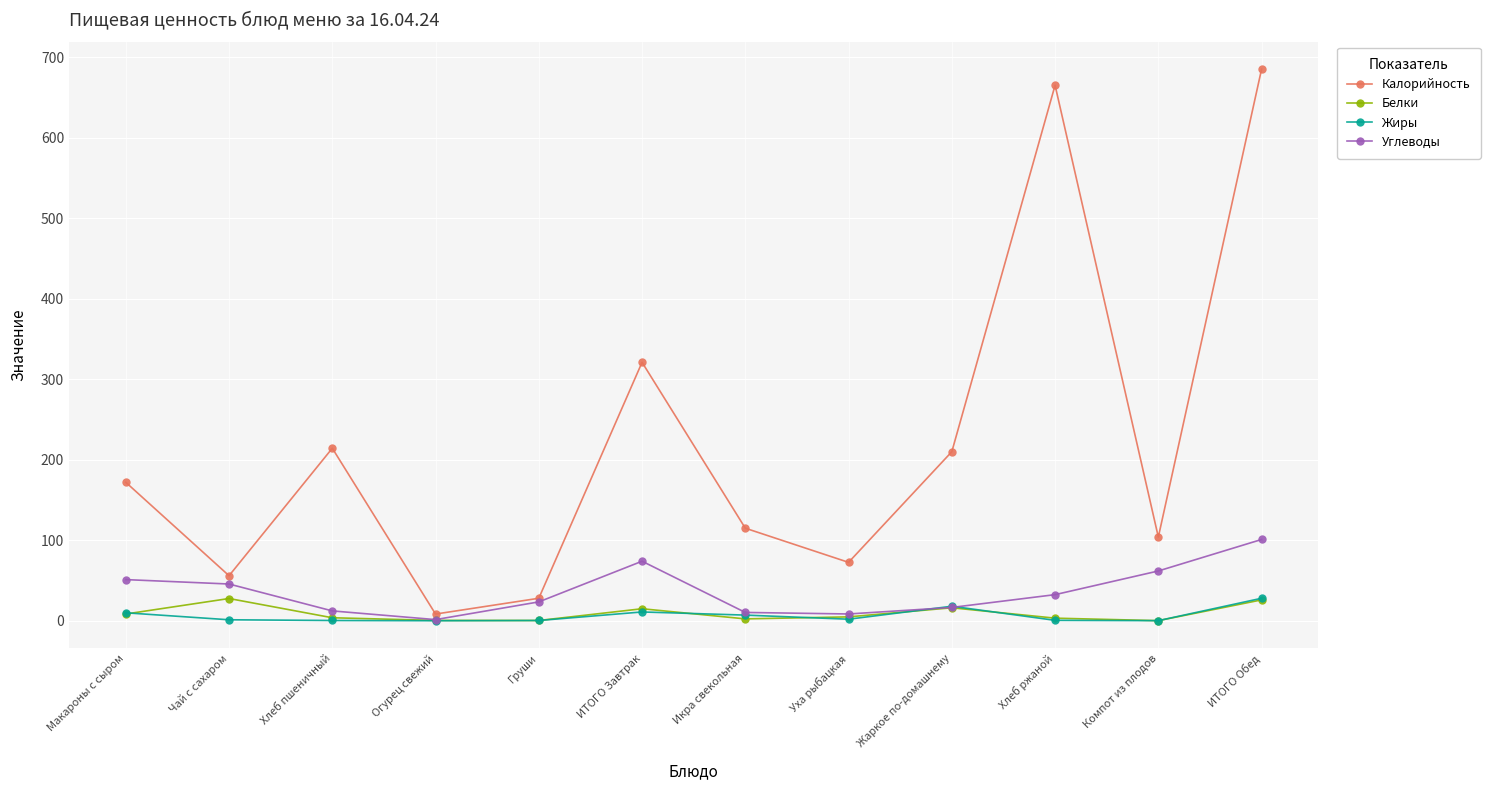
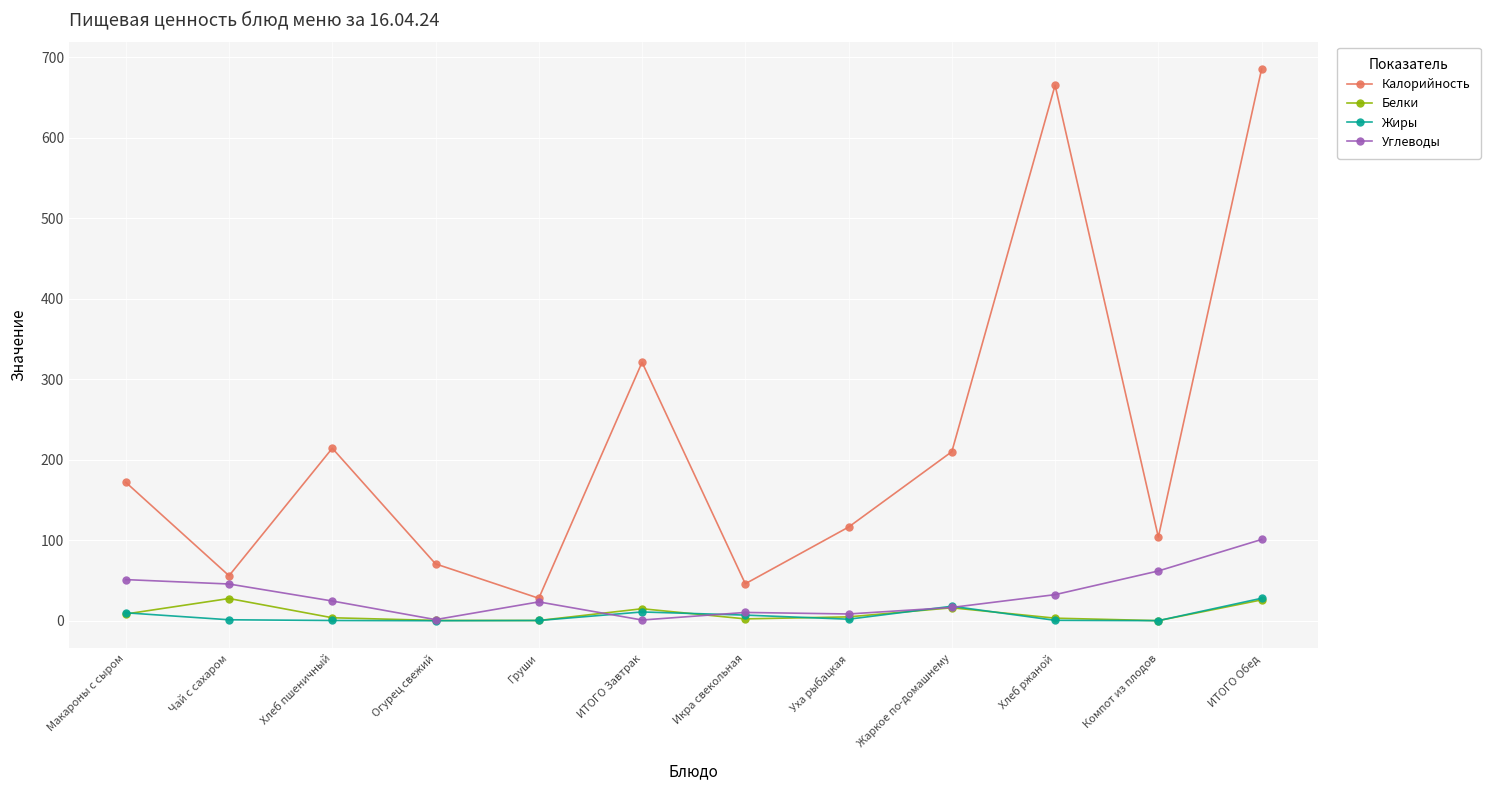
Углеводы, Хлеб пшеничный: 10 -> 20
Калорийность, Огурец свежий: 10 -> 70
Углеводы, ИТОГО Завтрак: 70 -> 0
Калорийность, Икра свекольная: 120 -> 50
Калорийность, Уха рыбацкая: 70 -> 120
